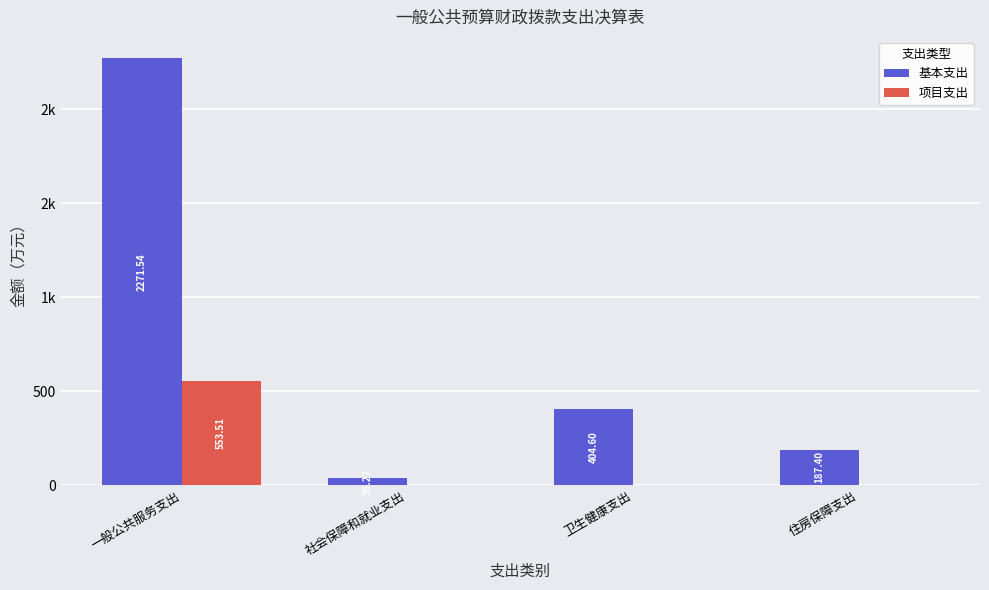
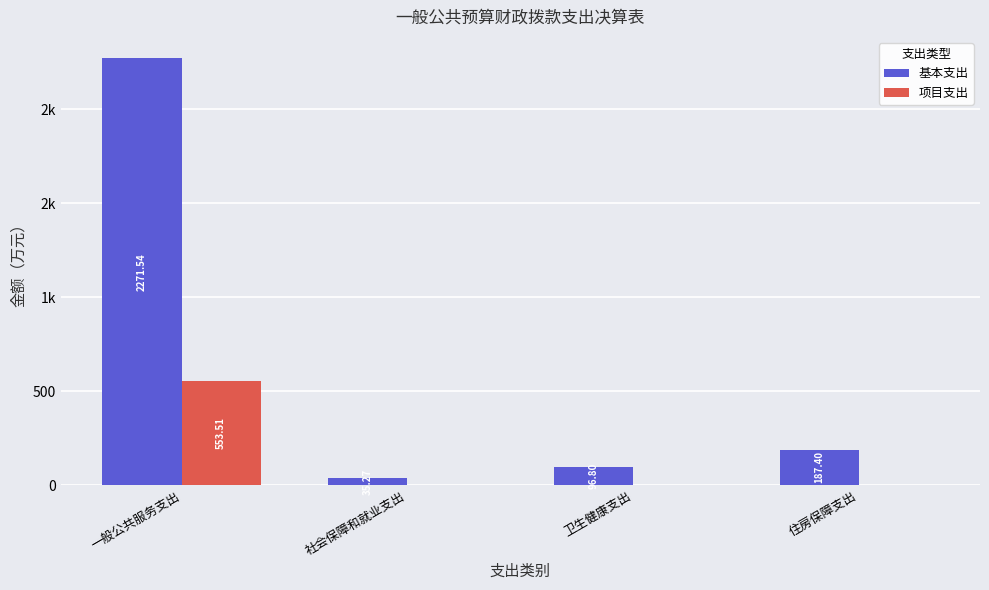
基本支出, 卫生健康支出: 404.60 -> 96.80
